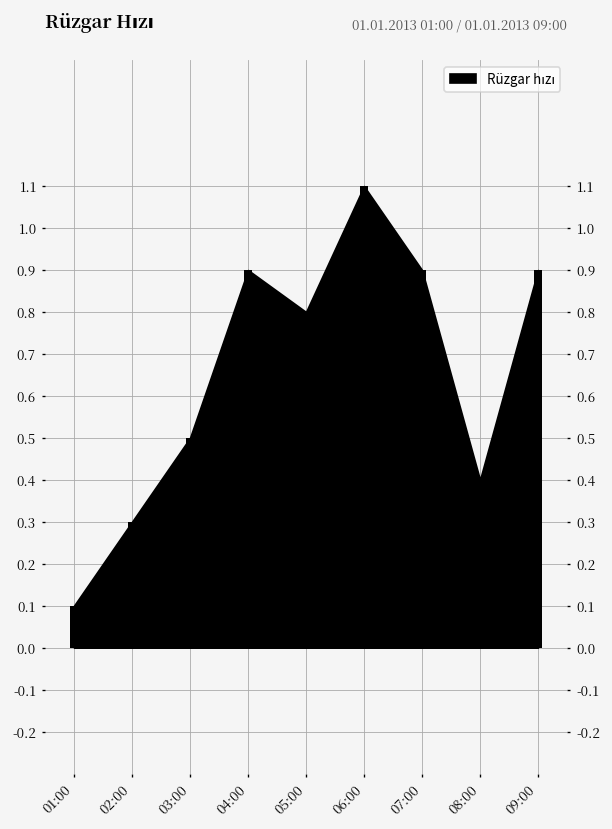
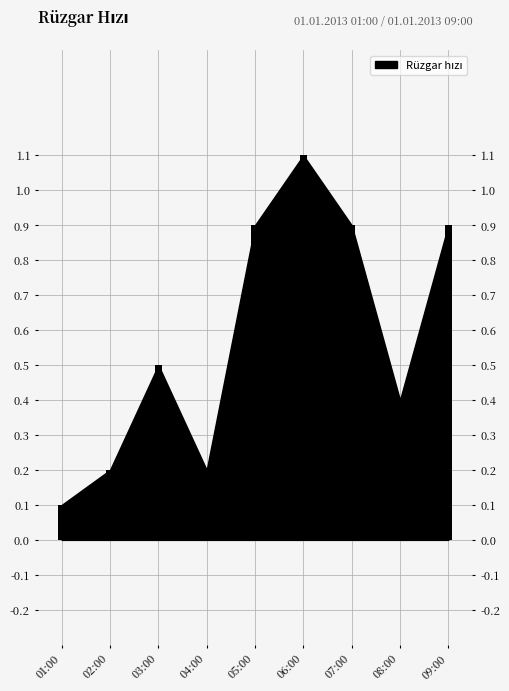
02:00: 0.3 -> 0.2
04:00: 0.9 -> 0.2
05:00: 0.8 -> 0.9
